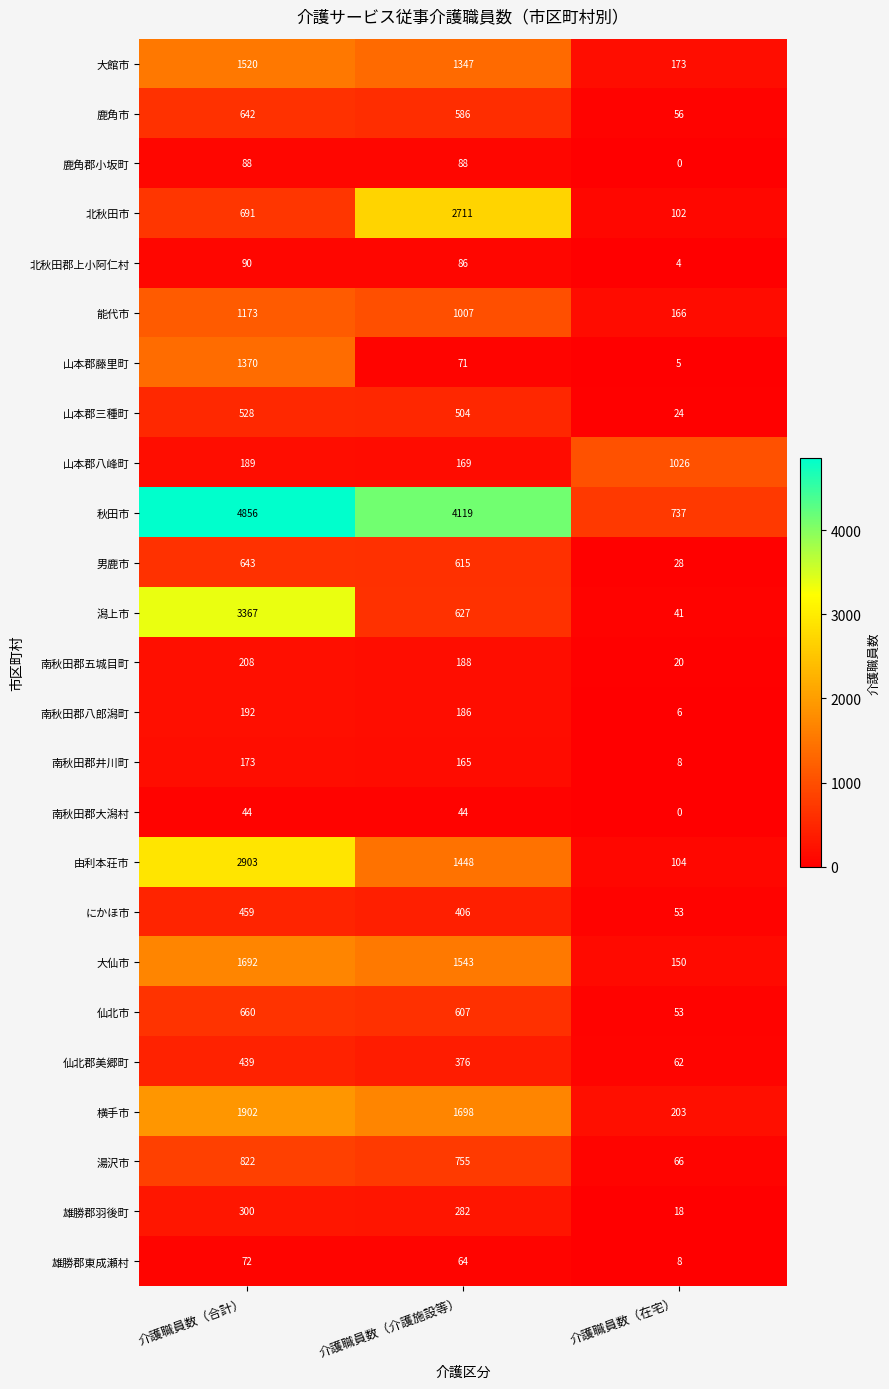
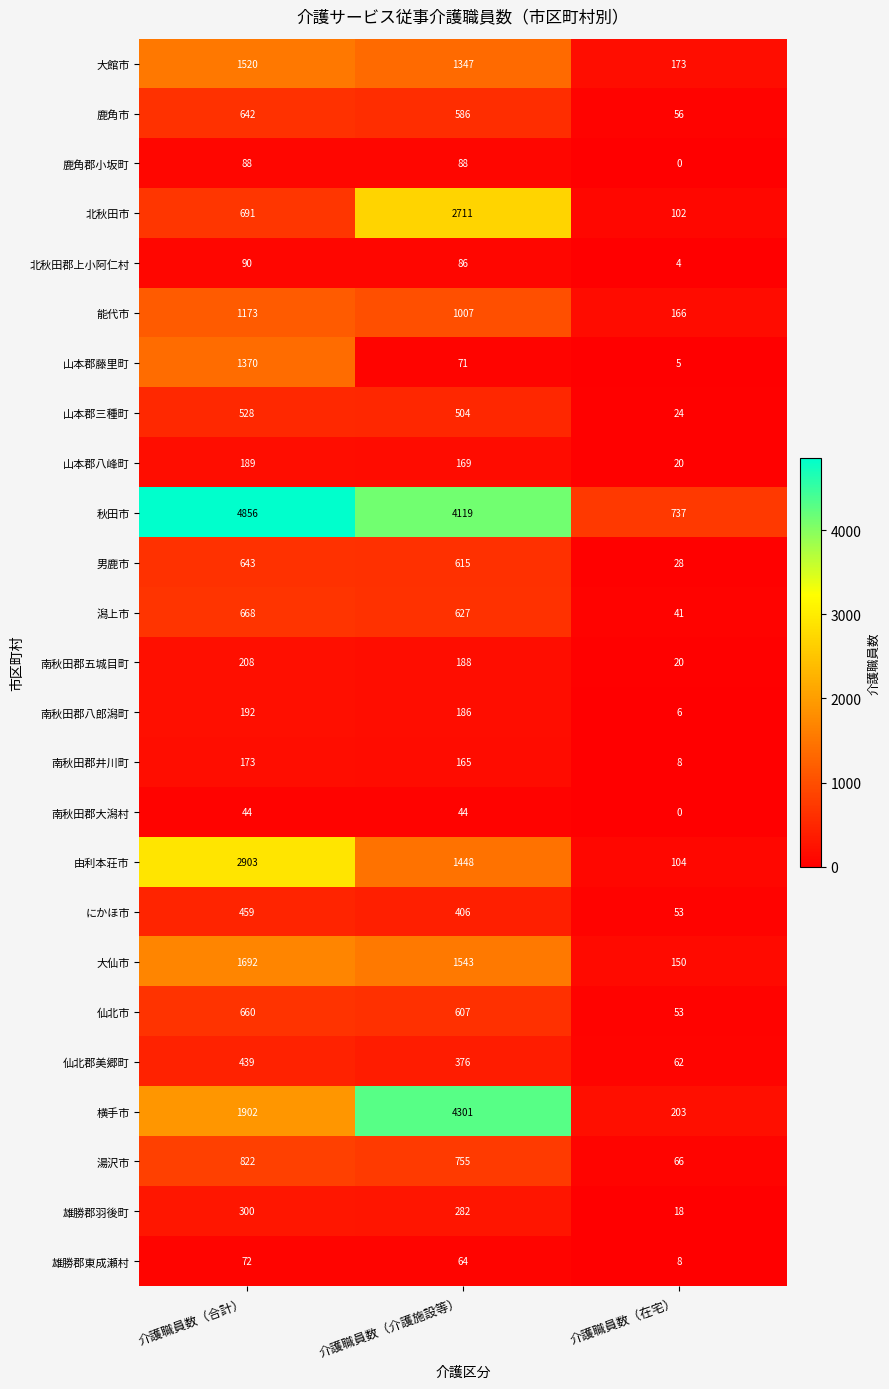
山本郡八峰町, 介護職員数（在宅）: 1026 -> 20
潟上市, 介護職員数（合計）: 3367 -> 668
横手市, 介護職員数（介護施設等）: 1698 -> 4301
